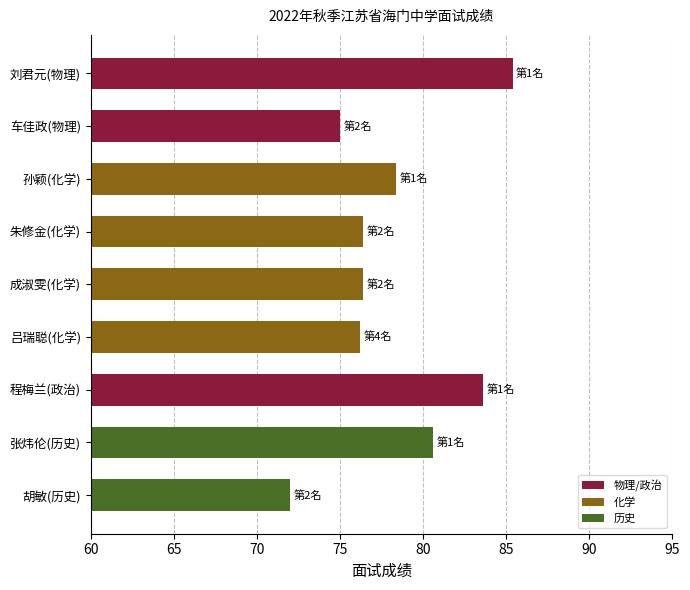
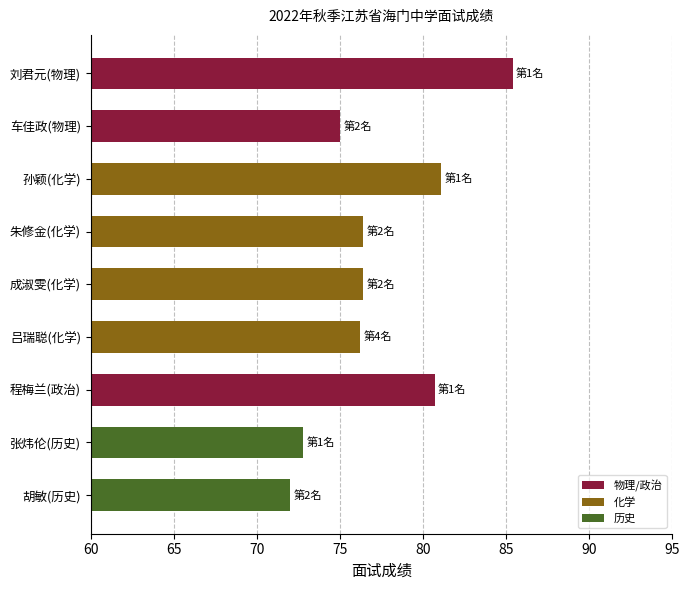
孙颖(化学): 78.4 -> 81.1
程梅兰(政治): 83.6 -> 80.7
张炜伦(历史): 80.6 -> 72.8
